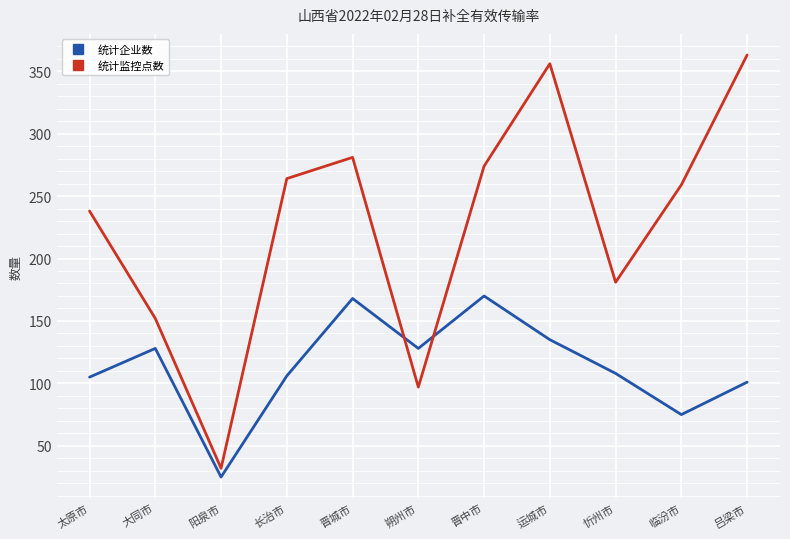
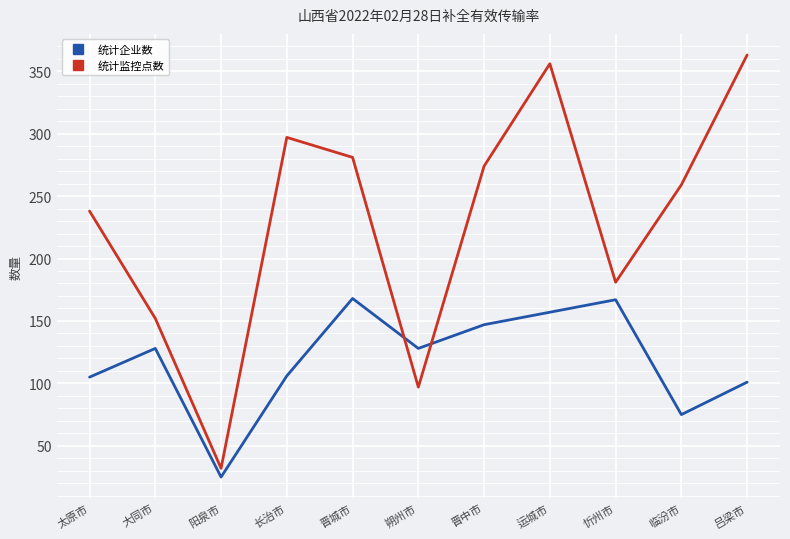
统计监控点数, 长治市: 264 -> 297
统计企业数, 晋中市: 170 -> 147
统计企业数, 运城市: 135 -> 157
统计企业数, 忻州市: 108 -> 167
